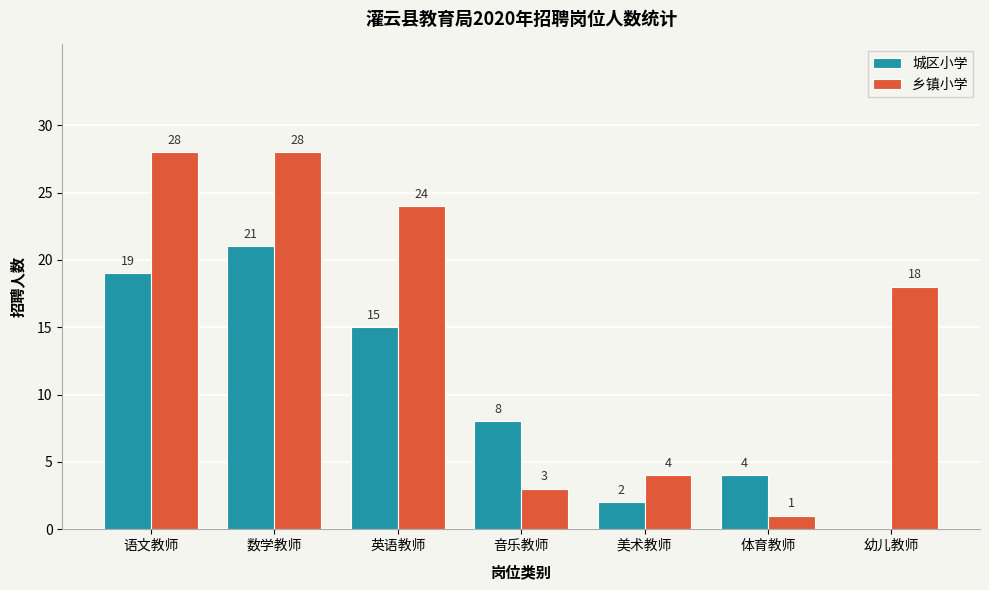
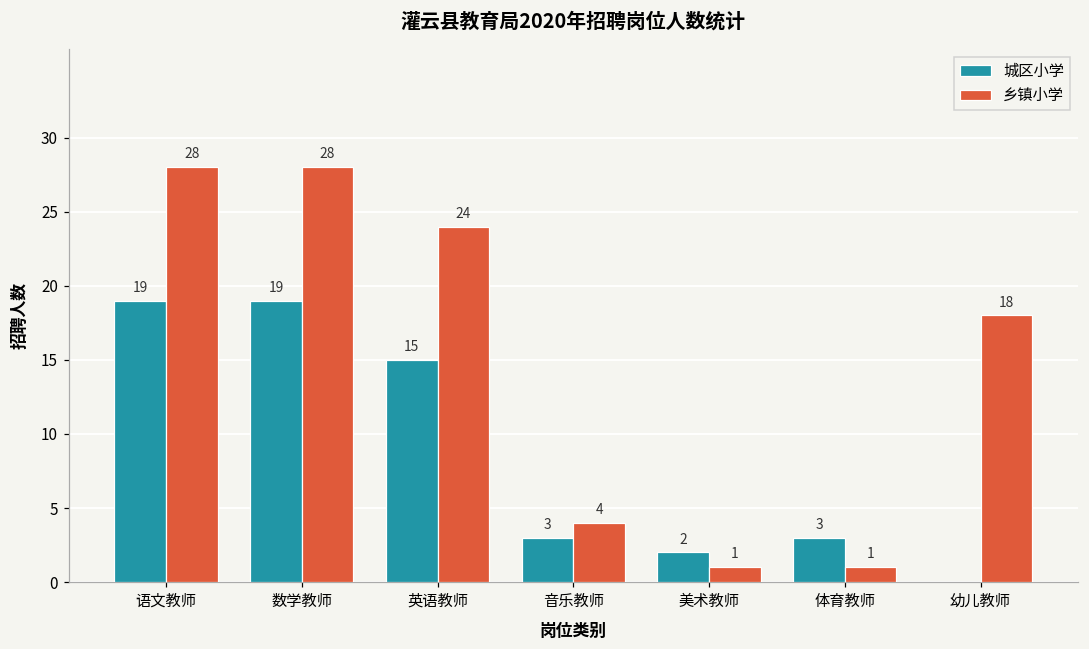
城区小学, 数学教师: 21 -> 19
城区小学, 音乐教师: 8 -> 3
乡镇小学, 音乐教师: 3 -> 4
乡镇小学, 美术教师: 4 -> 1
城区小学, 体育教师: 4 -> 3
